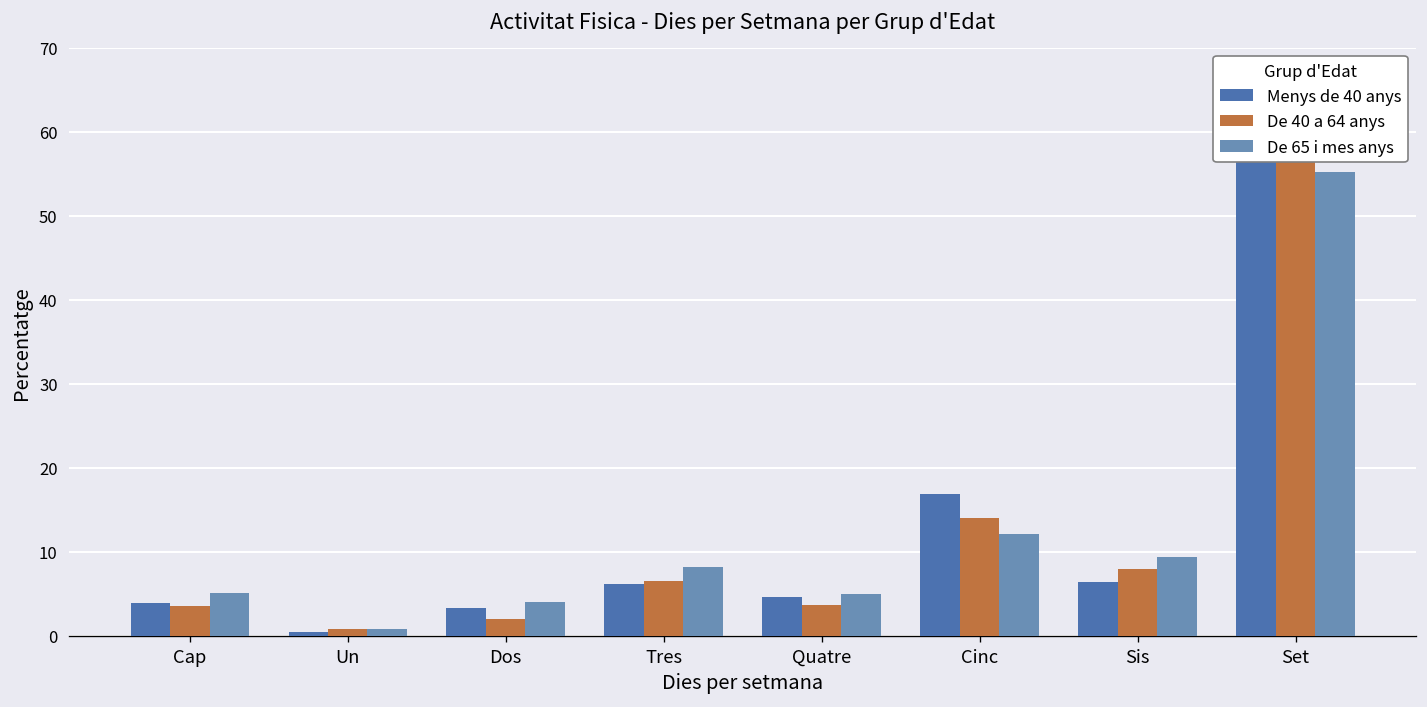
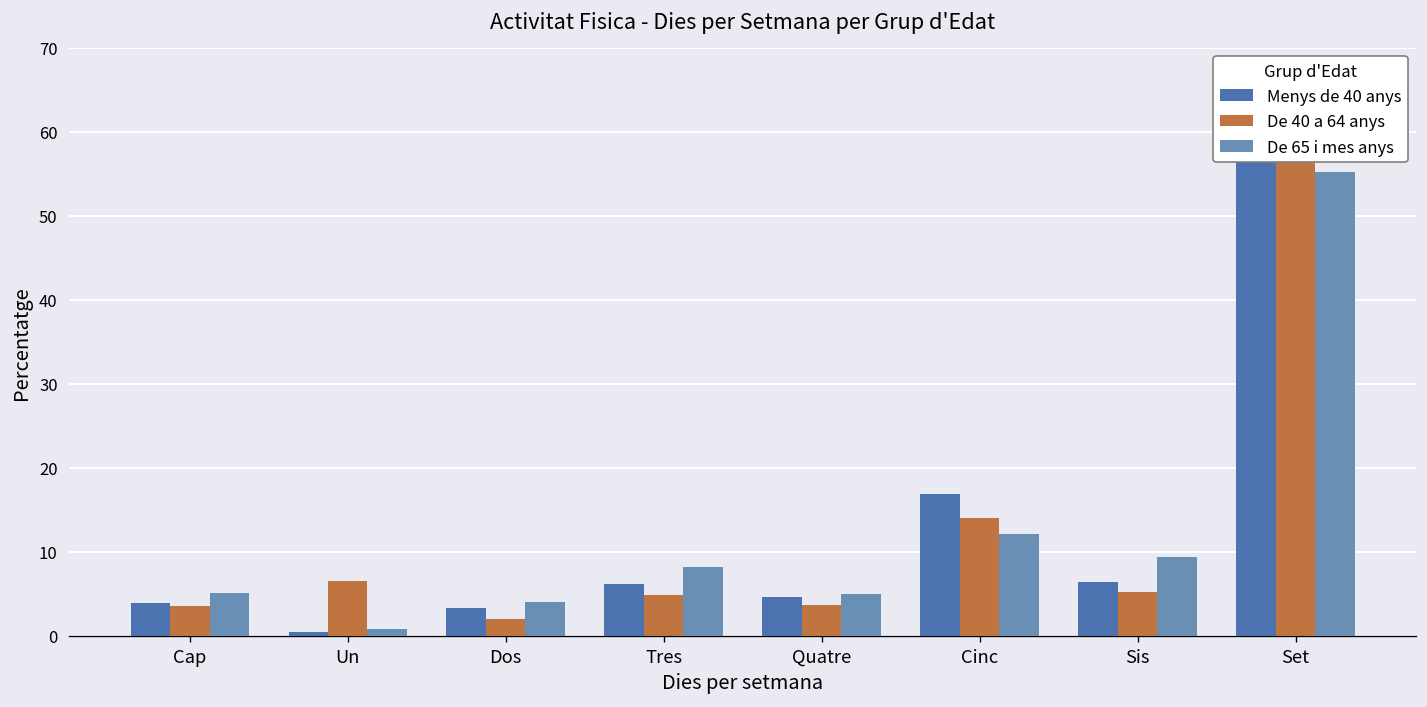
De 40 a 64 anys, Un: 1 -> 6
De 40 a 64 anys, Tres: 7 -> 5
De 40 a 64 anys, Sis: 8 -> 5
